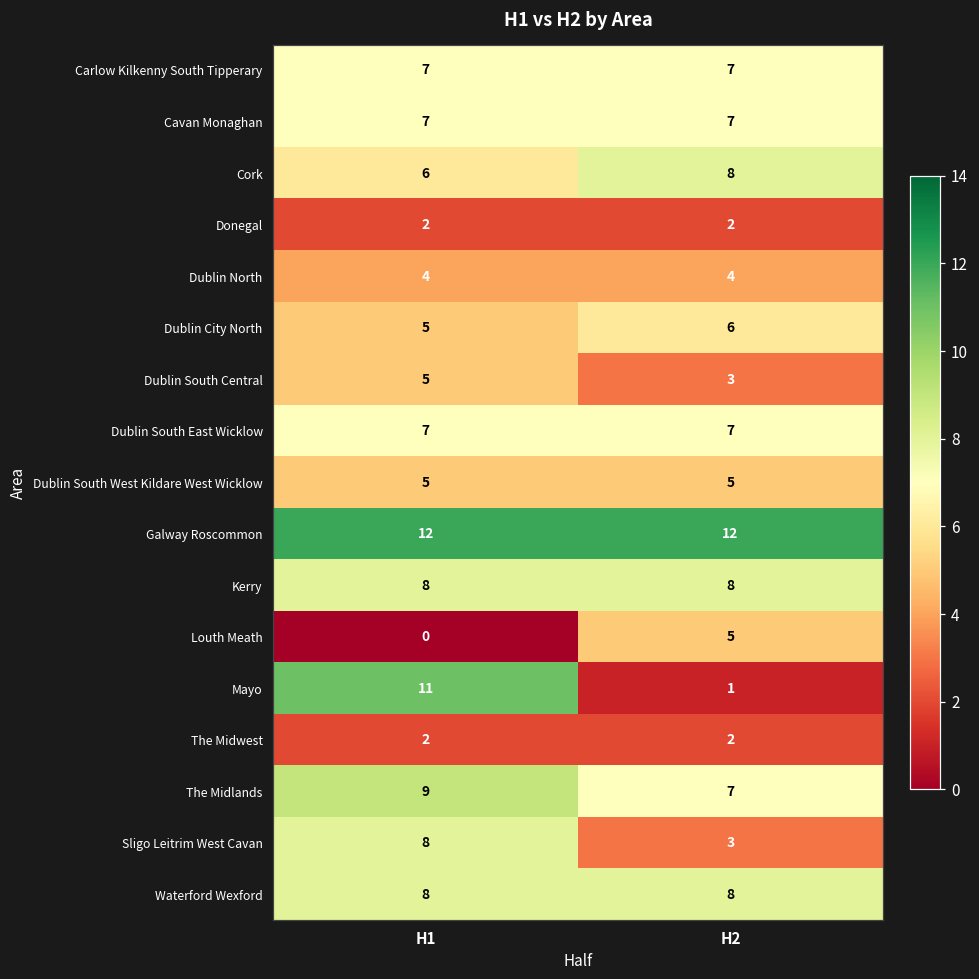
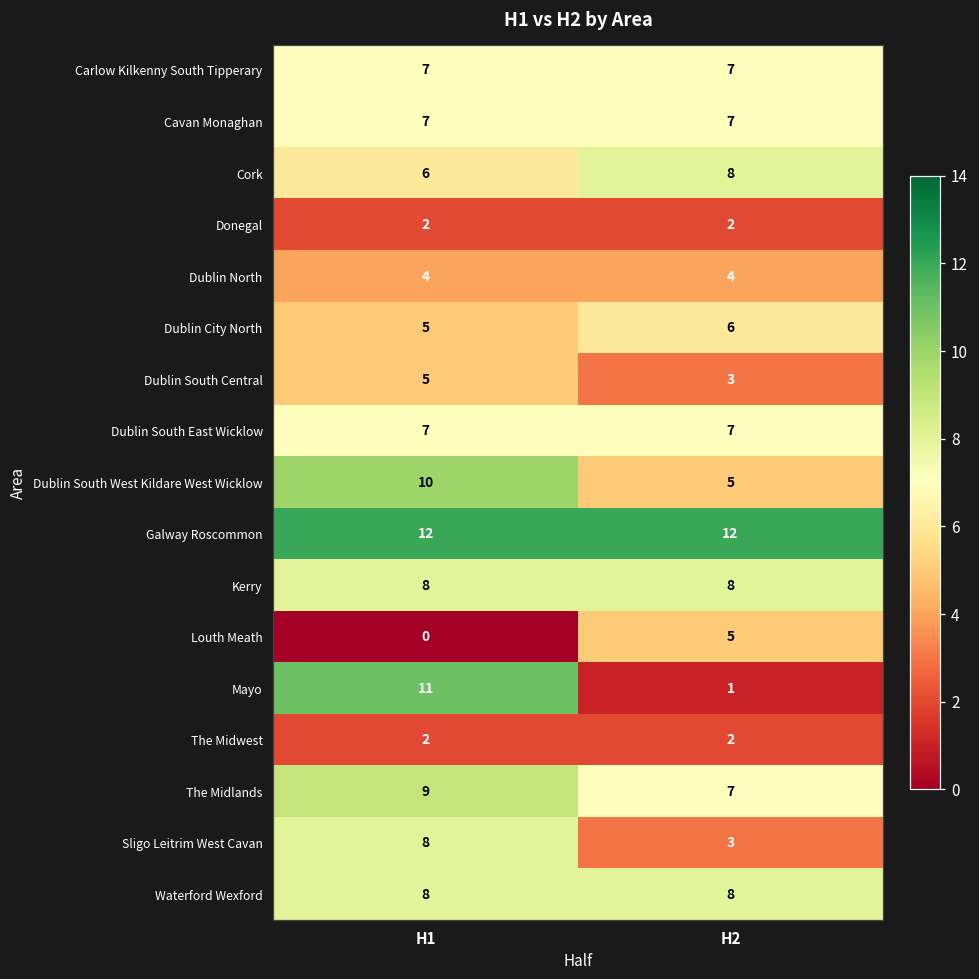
Dublin South West Kildare West Wicklow, H1: 5 -> 10
